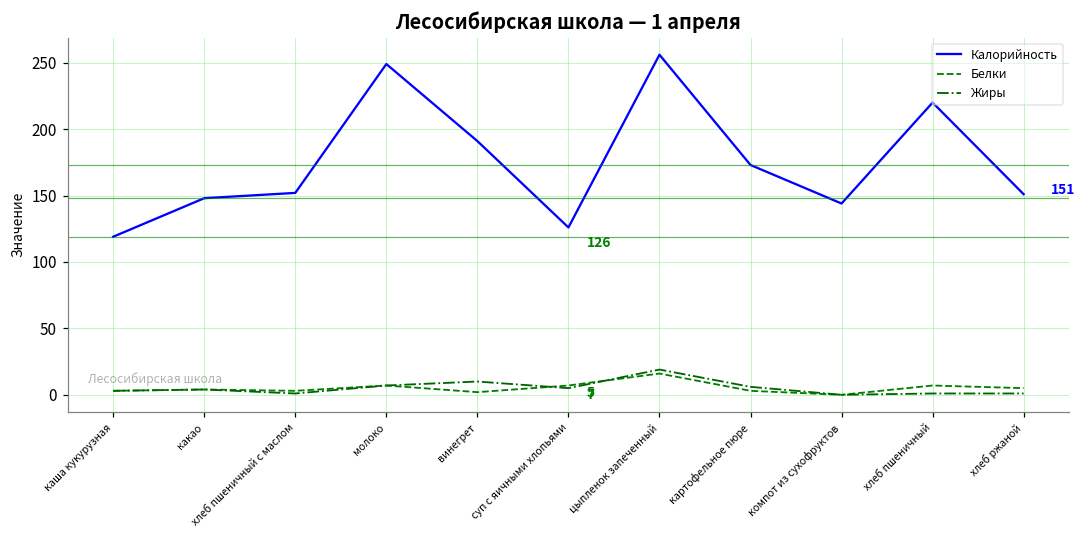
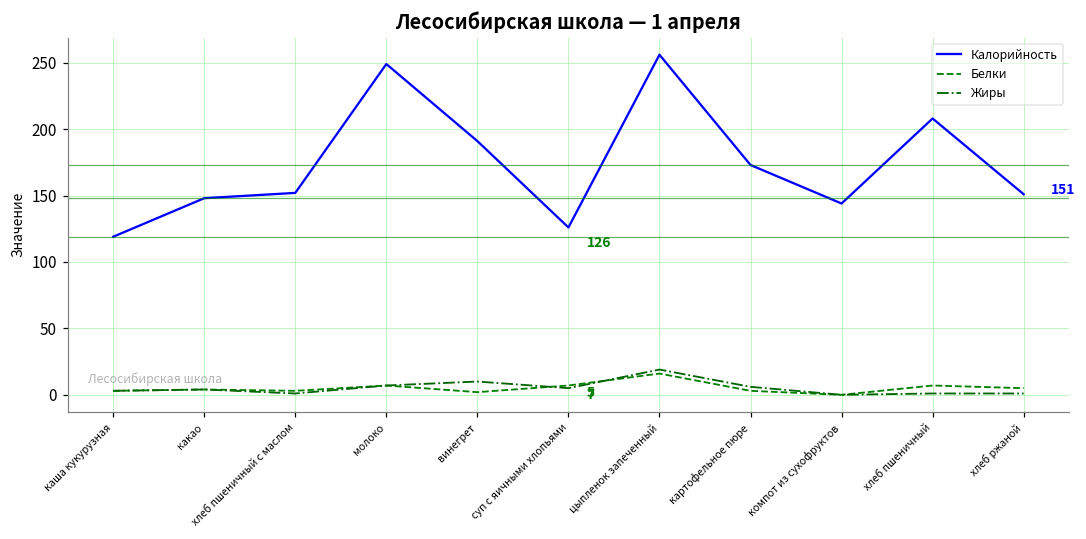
Калорийность, хлеб пшеничный: 220 -> 208
